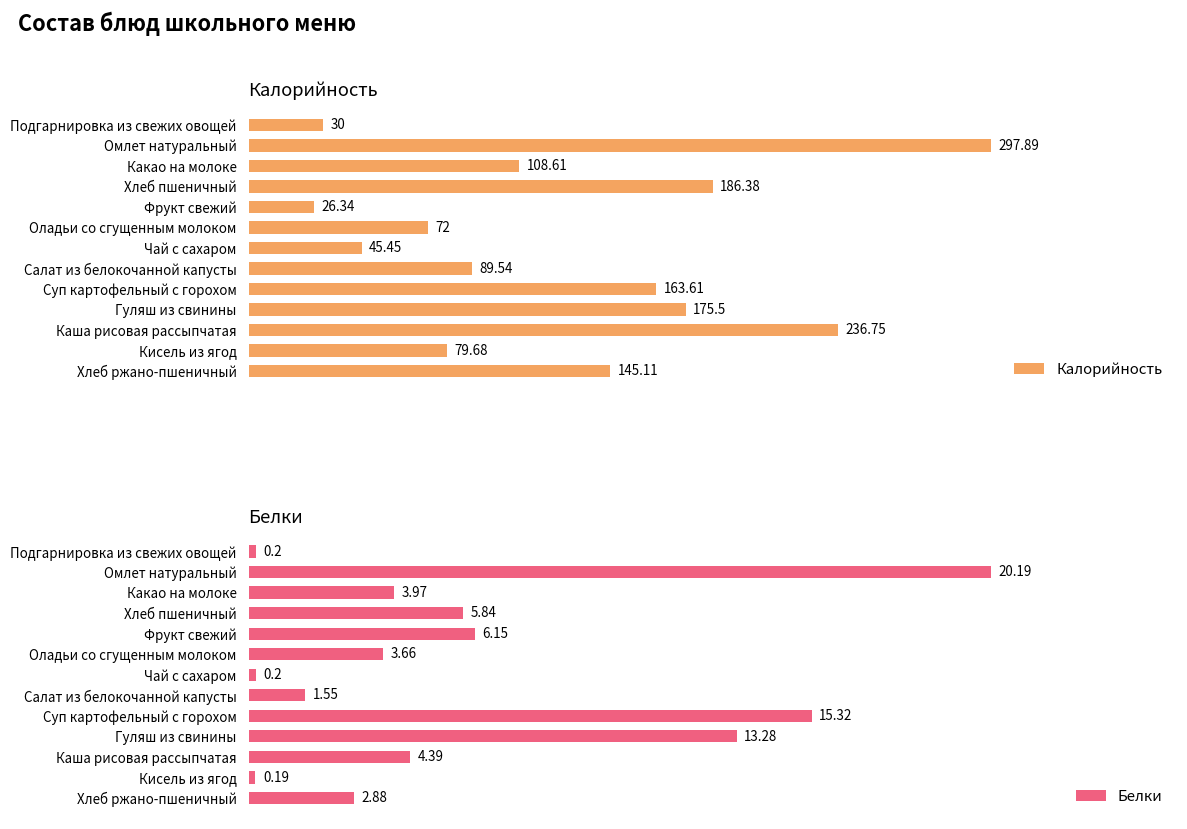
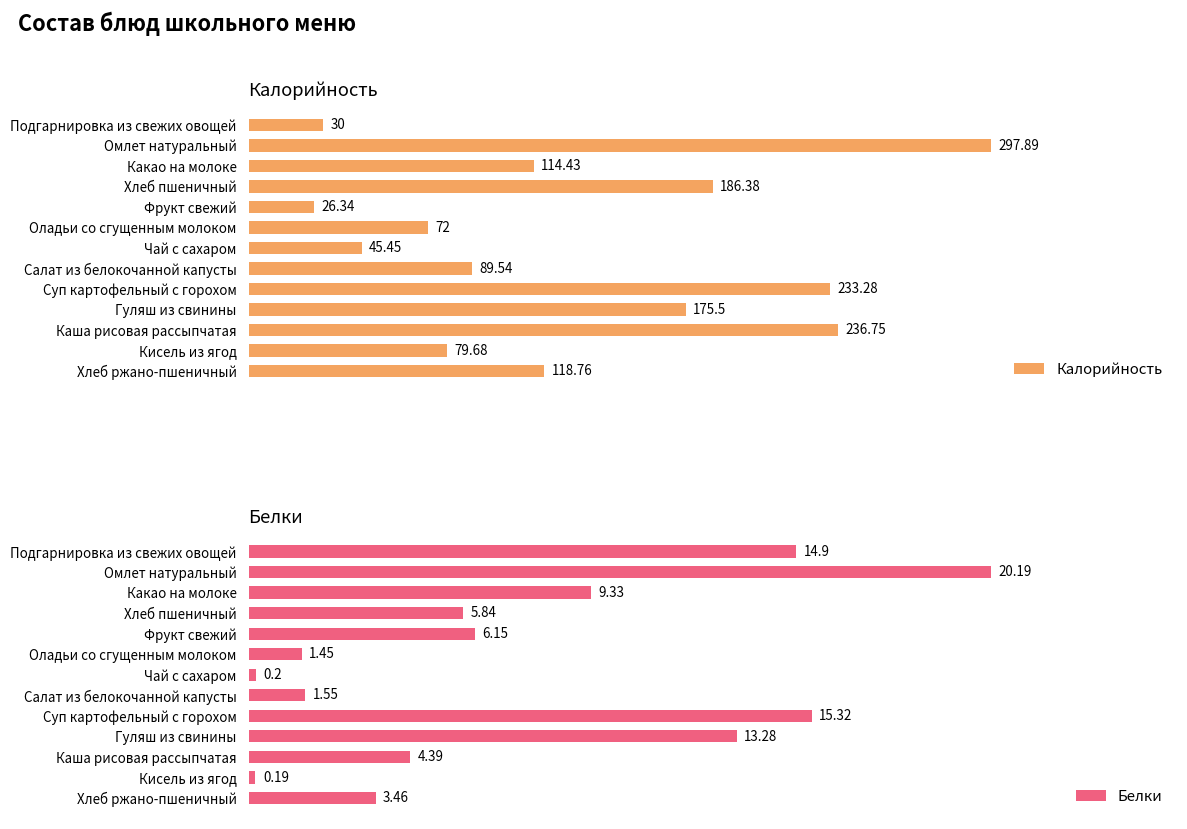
Калорийность, Какао на молоке: 108.61 -> 114.43
Калорийность, Суп картофельный с горохом: 163.61 -> 233.28
Калорийность, Хлеб ржано-пшеничный: 145.11 -> 118.76
Белки, Подгарнировка из свежих овощей: 0.2 -> 14.9
Белки, Какао на молоке: 3.97 -> 9.33
Белки, Оладьи со сгущенным молоком: 3.66 -> 1.45
Белки, Хлеб ржано-пшеничный: 2.88 -> 3.46
